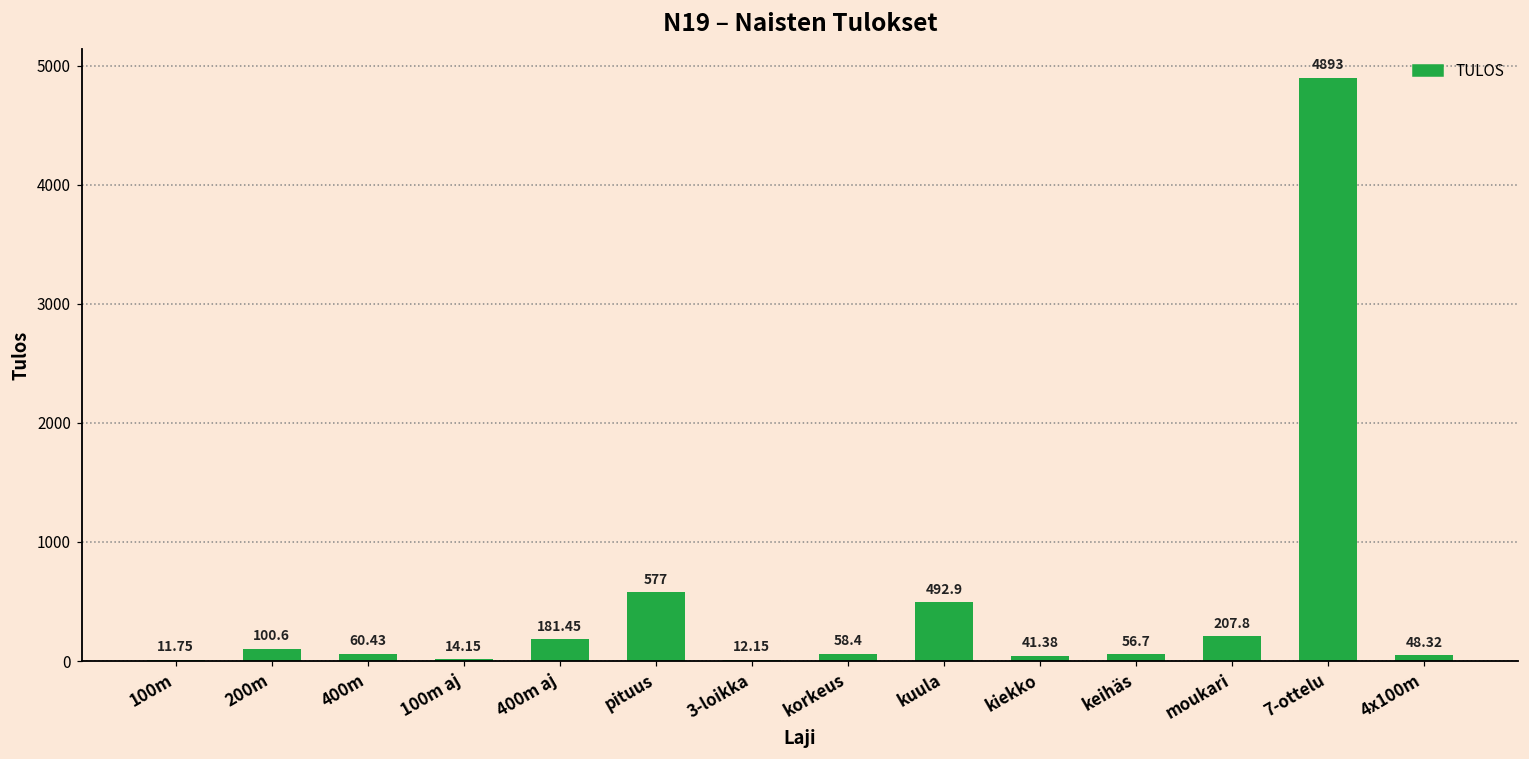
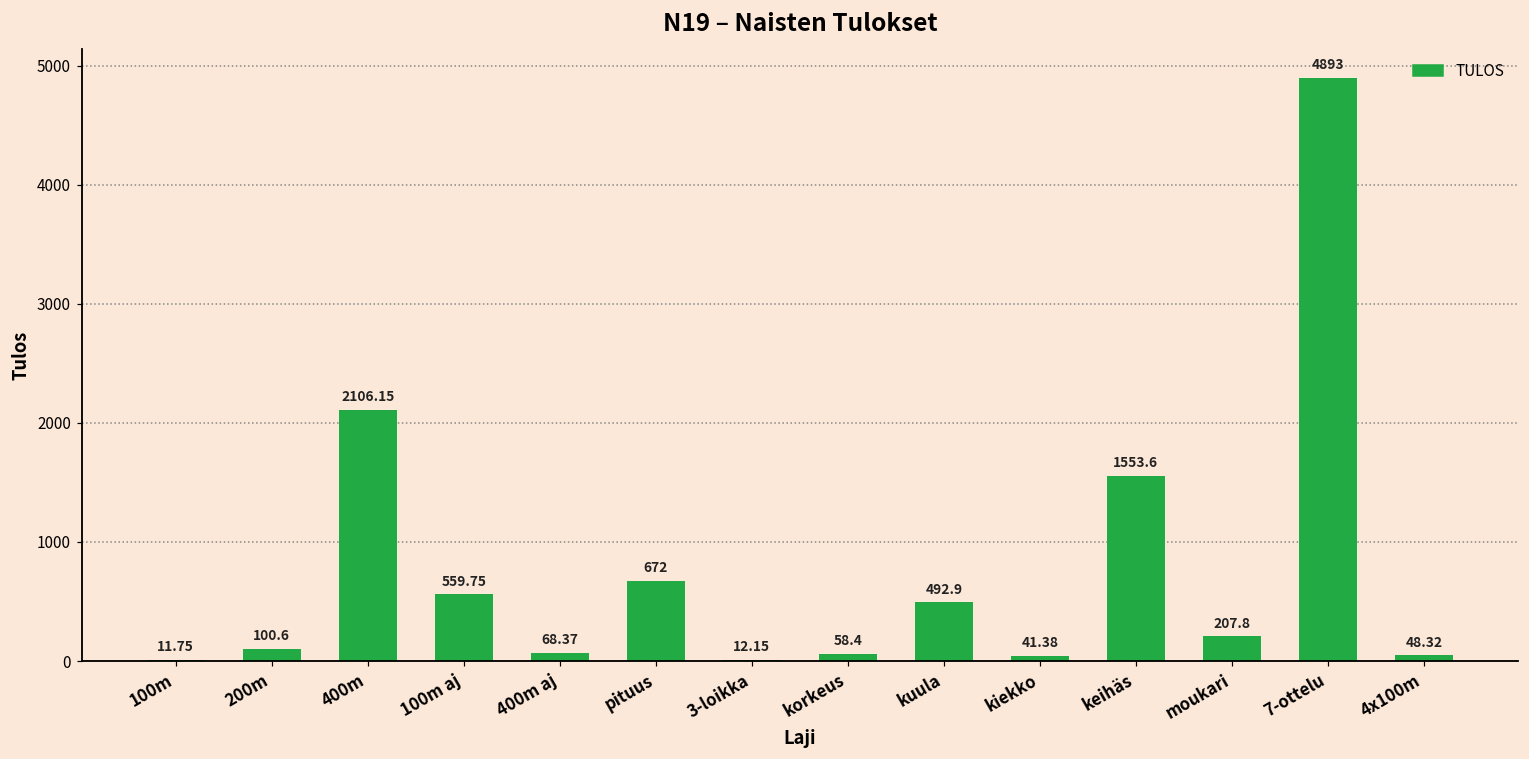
400m: 60.43 -> 2106.15
100m aj: 14.15 -> 559.75
400m aj: 181.45 -> 68.37
pituus: 577 -> 672
keihäs: 56.7 -> 1553.6
